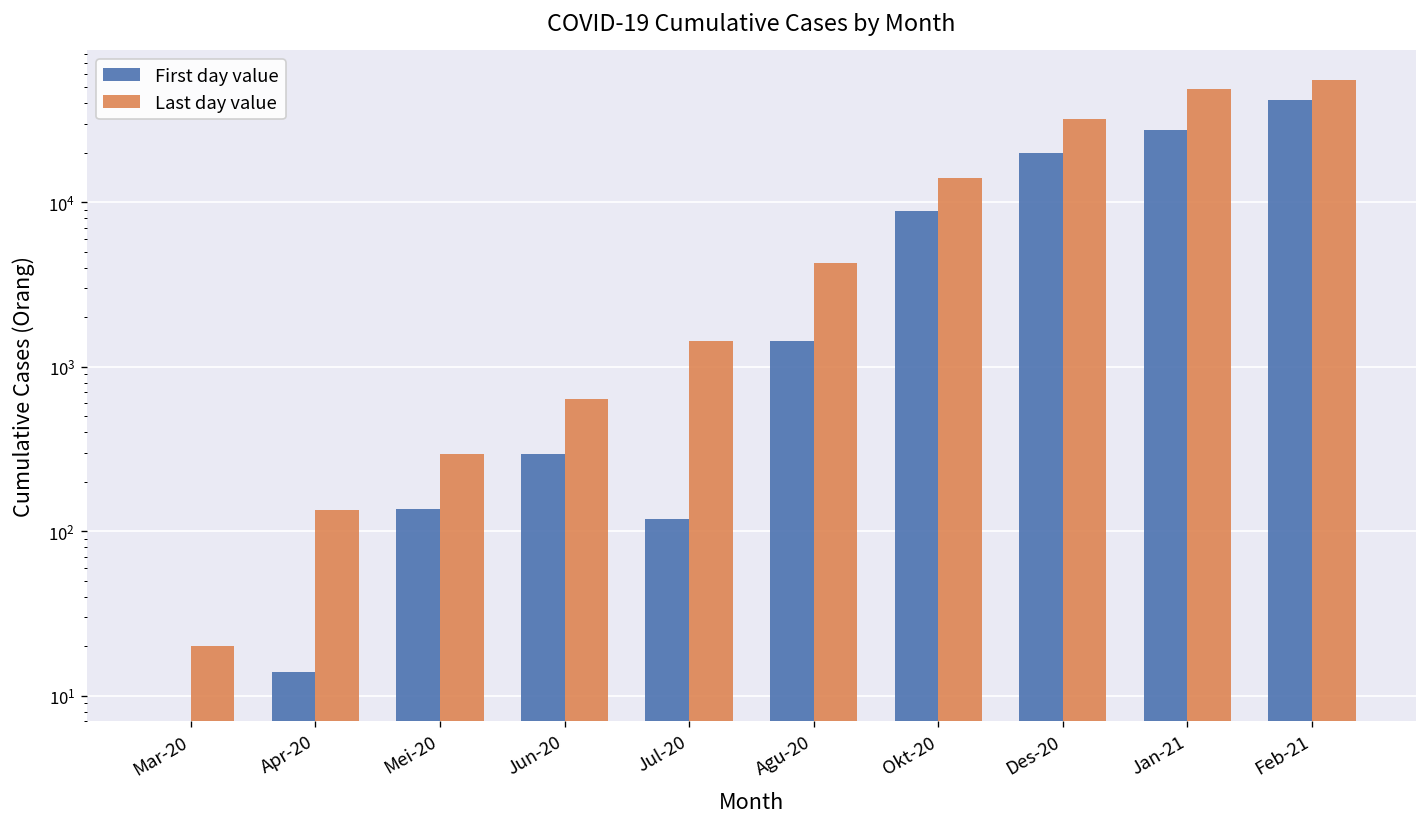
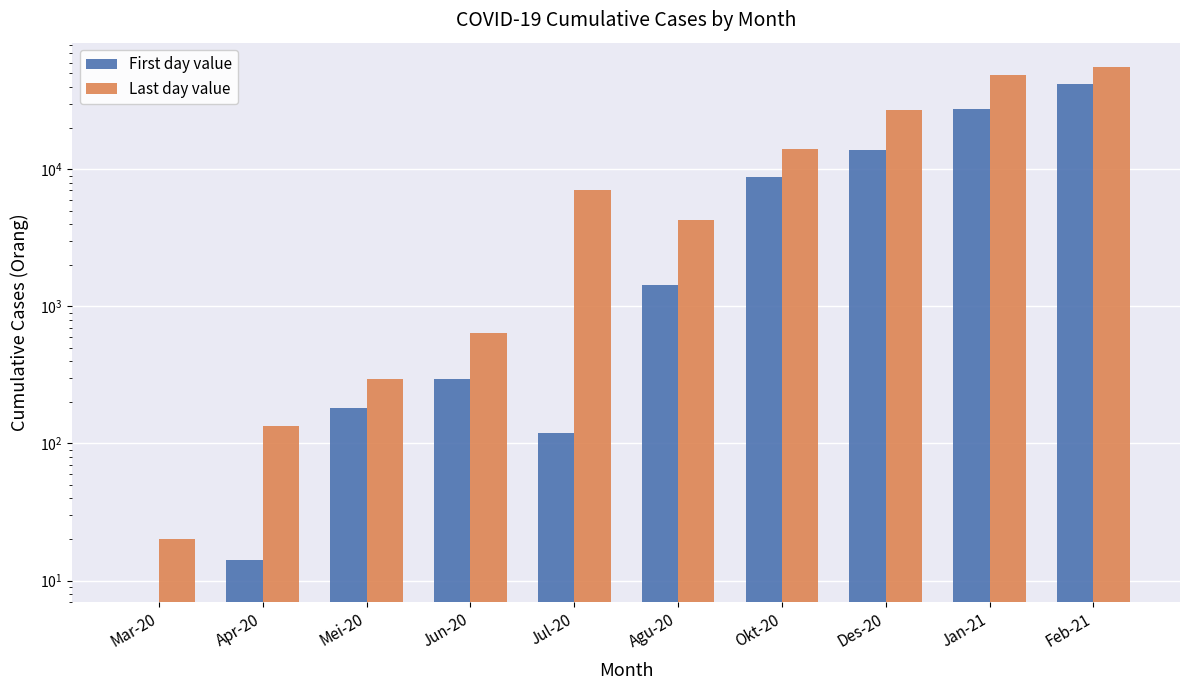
First day value, Mei-20: 140 -> 180
Last day value, Jul-20: 1400 -> 7000
First day value, Des-20: 20000 -> 14000
Last day value, Des-20: 32000 -> 27000
